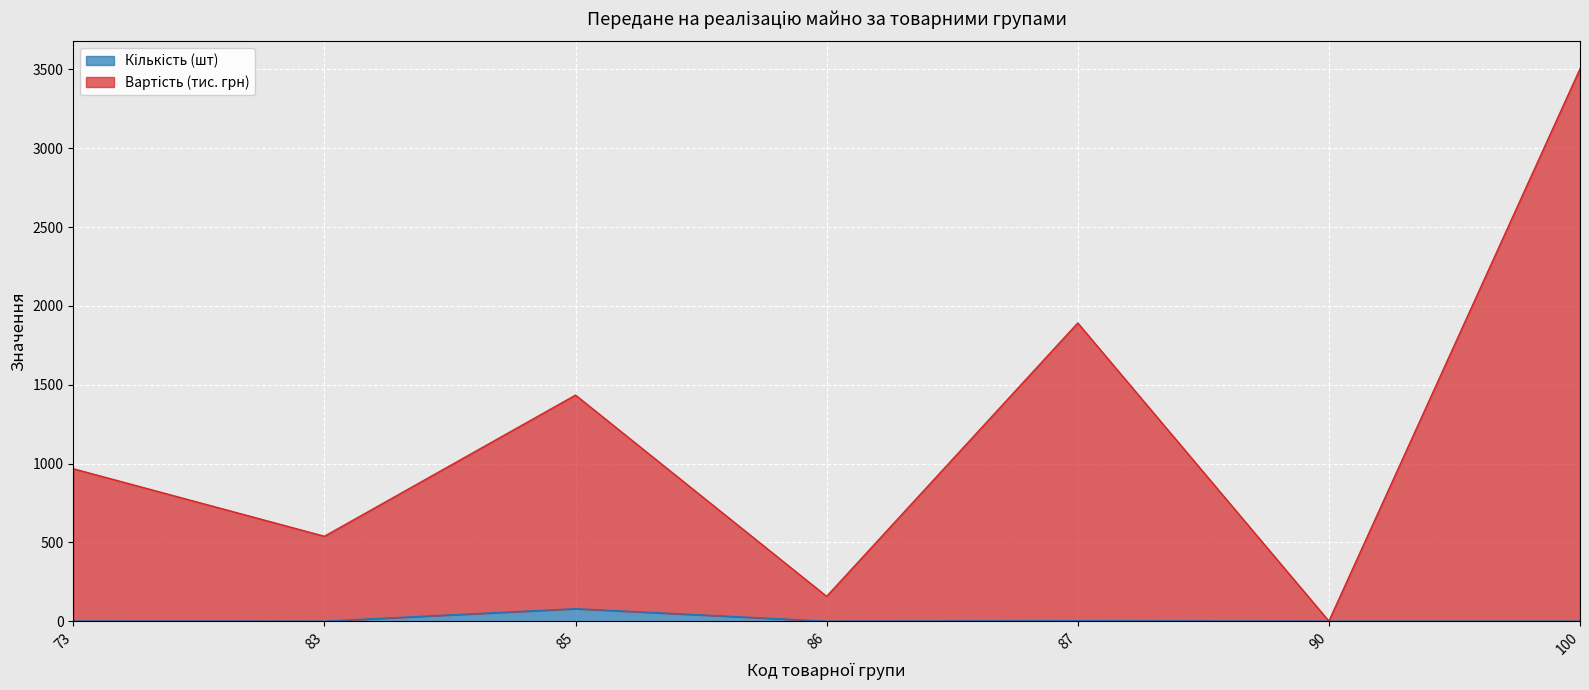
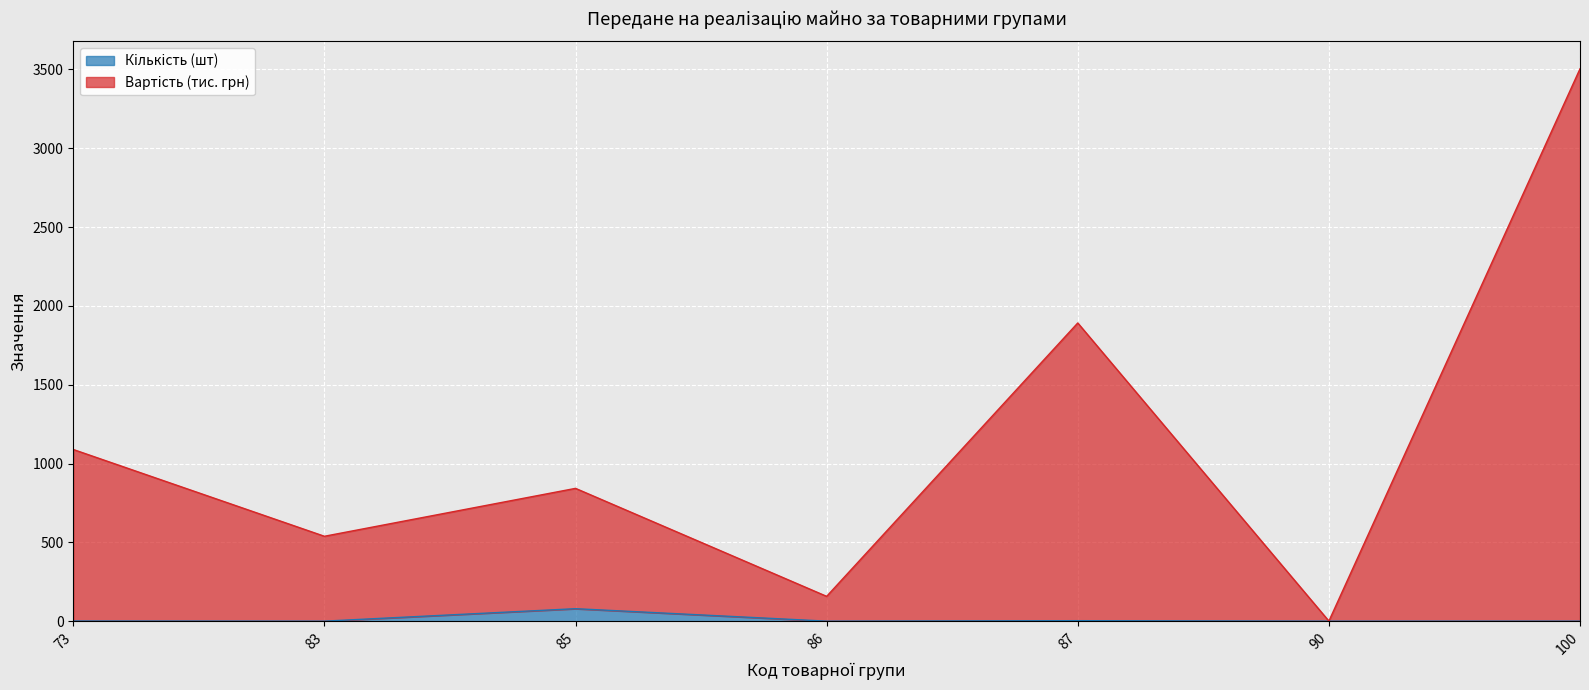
Вартість (тис. грн), 73: 970 -> 1090
Вартість (тис. грн), 85: 1350 -> 760
